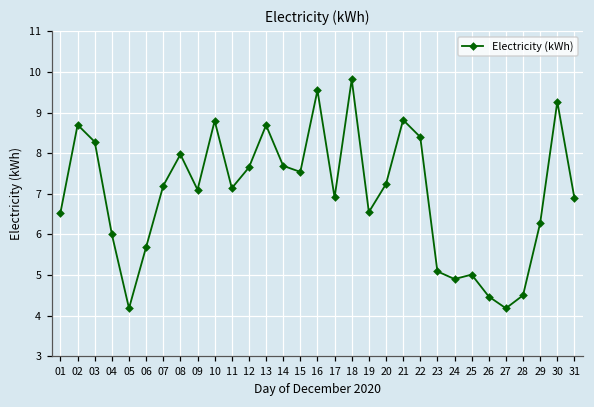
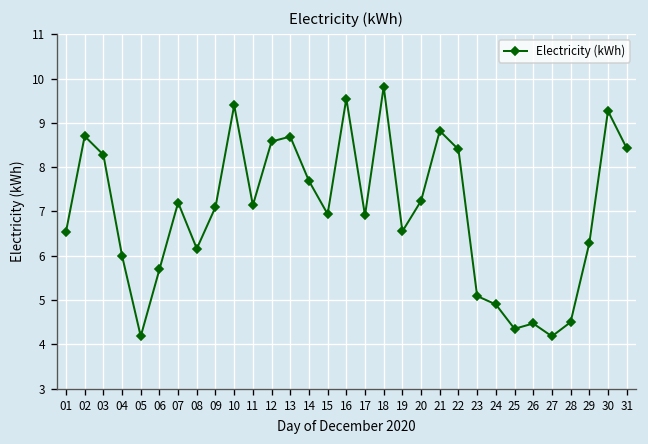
08: 8.0 -> 6.2
10: 8.8 -> 9.4
12: 7.7 -> 8.6
15: 7.5 -> 6.9
25: 5.0 -> 4.4
31: 6.9 -> 8.4
